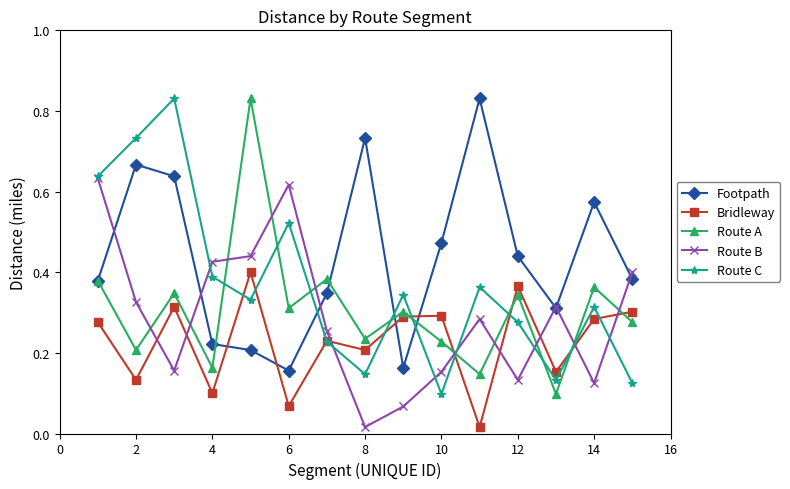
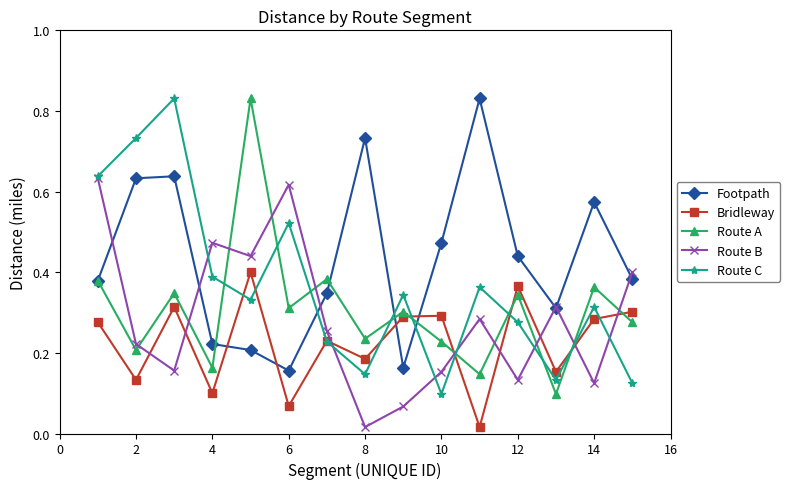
Footpath, 2: 0.67 -> 0.63
Route B, 2: 0.33 -> 0.22
Route B, 4: 0.43 -> 0.47
Bridleway, 8: 0.21 -> 0.19
